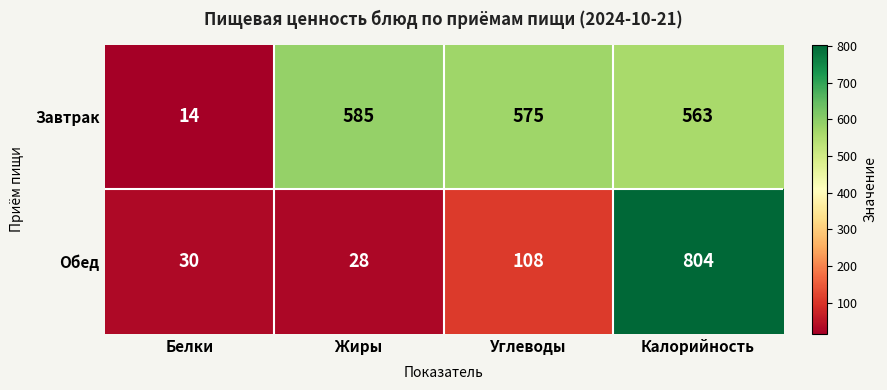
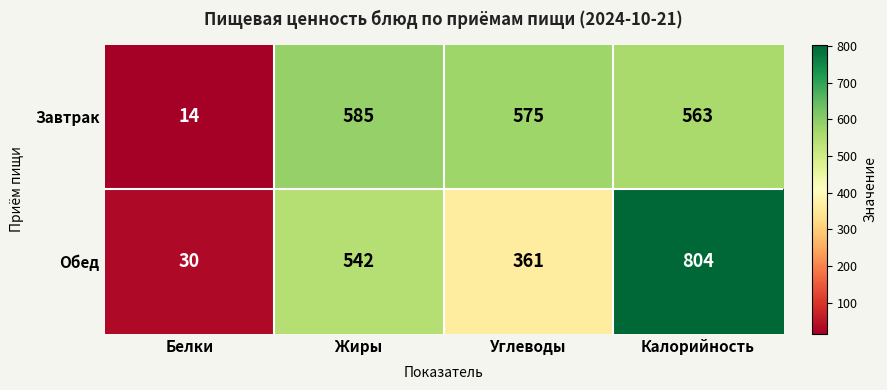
Обед, Жиры: 28 -> 542
Обед, Углеводы: 108 -> 361
